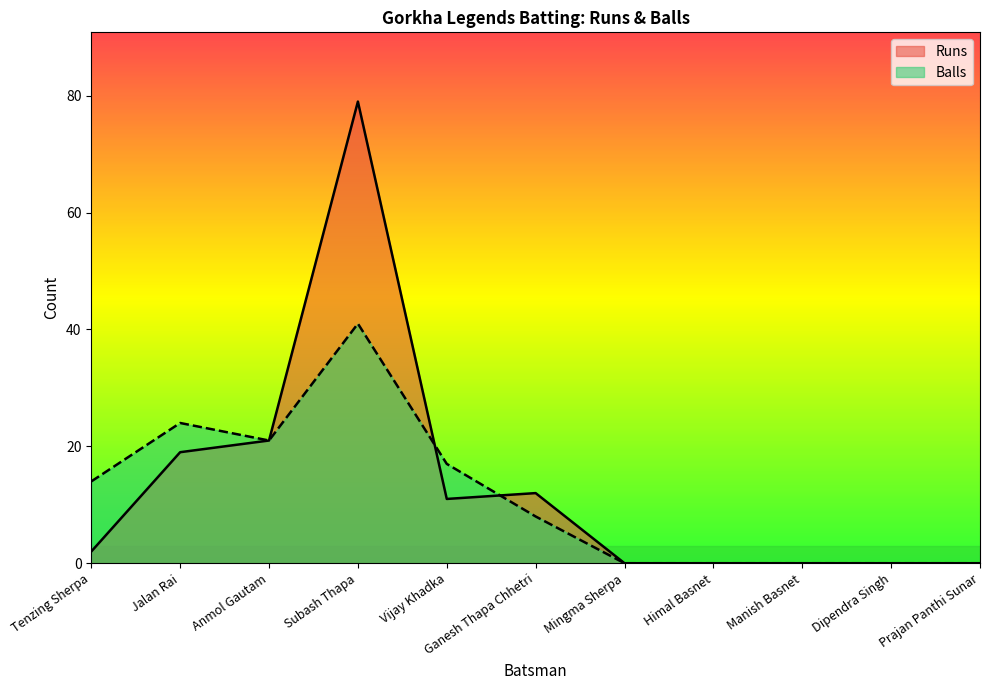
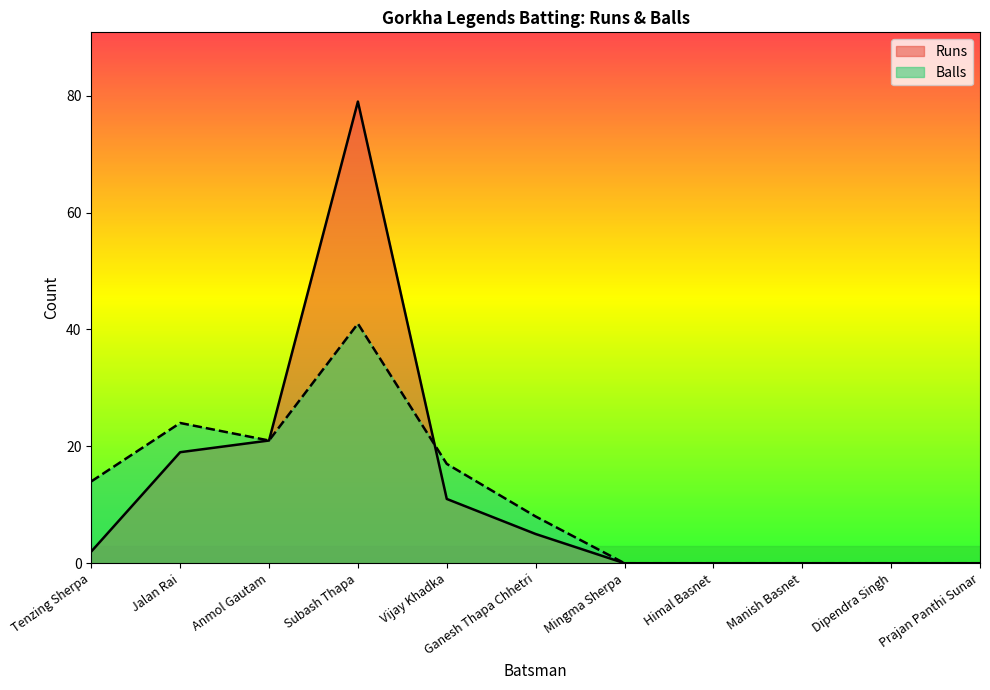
Runs, Ganesh Thapa Chhetri: 12 -> 5
